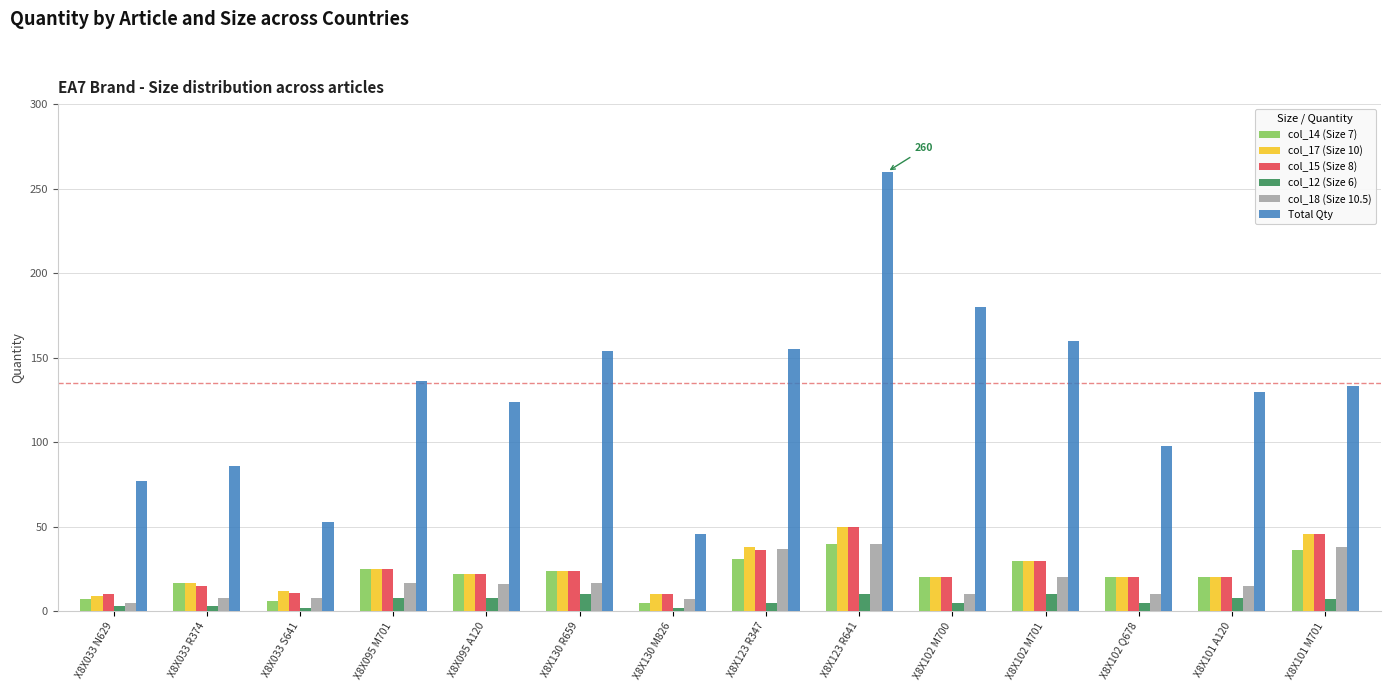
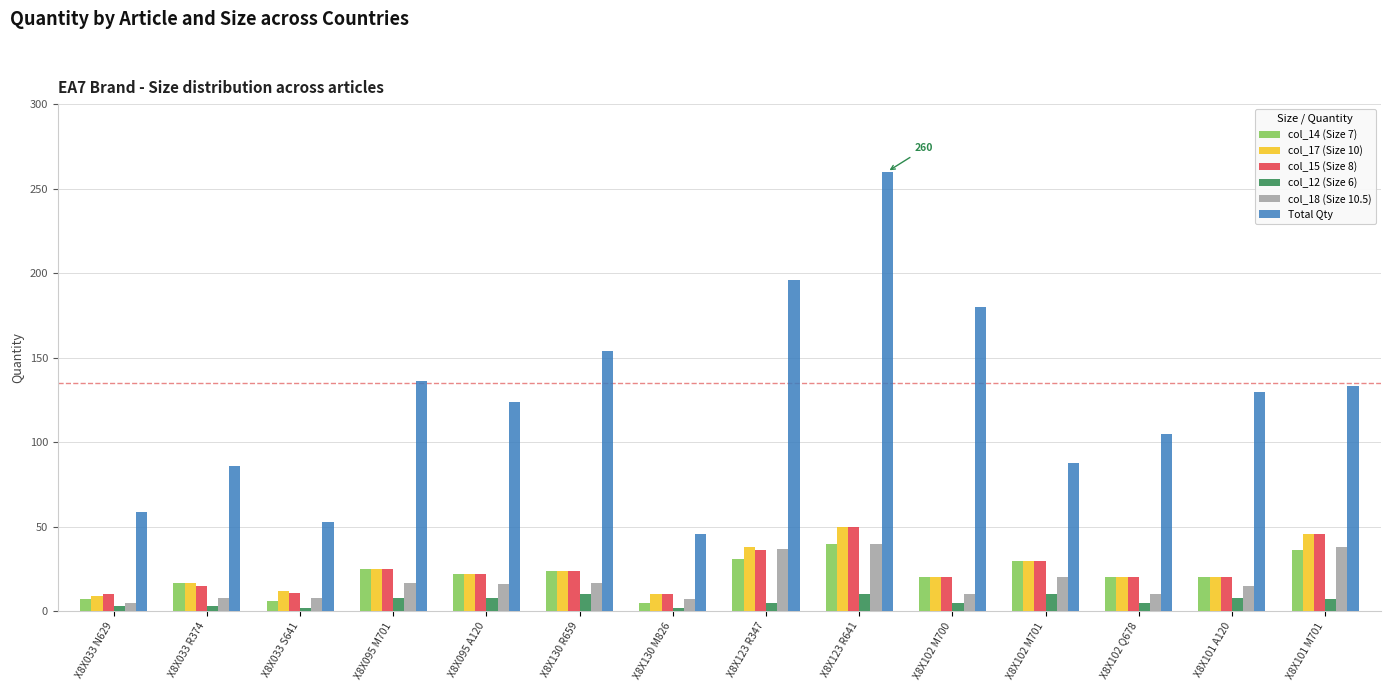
Total Qty, X8X033 N629: 77 -> 59
Total Qty, X8X123 R347: 155 -> 196
Total Qty, X8X102 M701: 160 -> 88
Total Qty, X8X102 Q678: 98 -> 105
